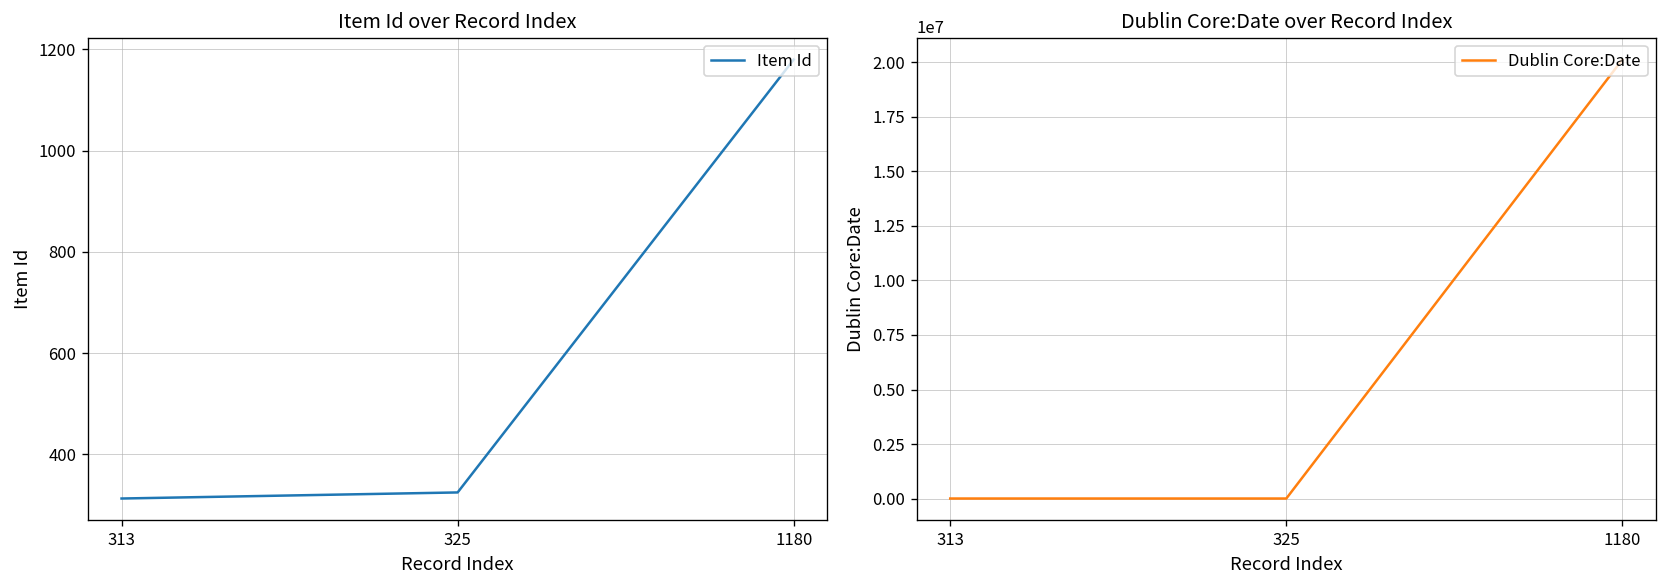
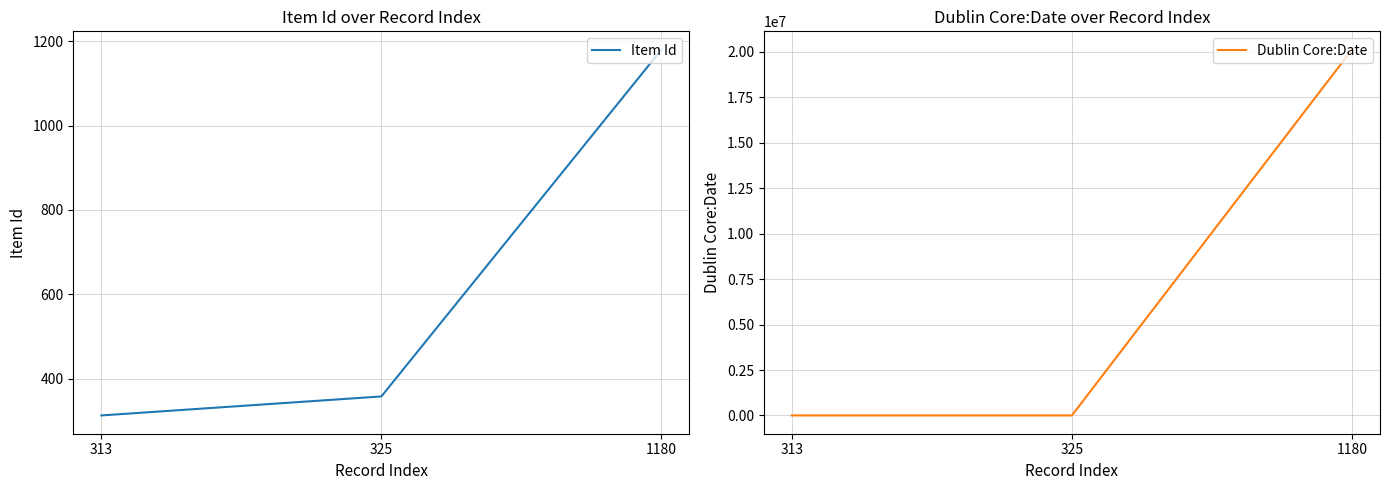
Item Id over Record Index, 325: 330 -> 360
